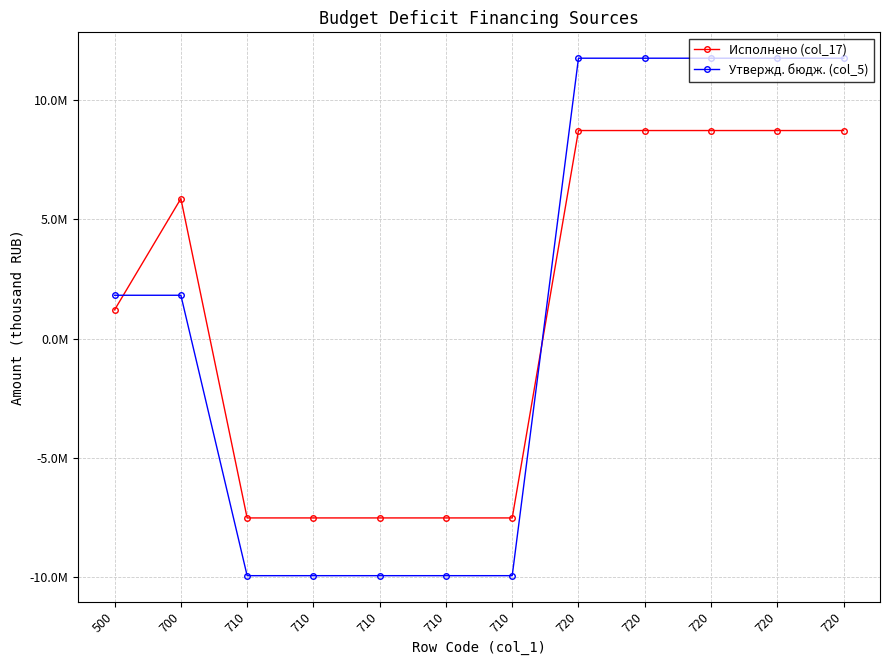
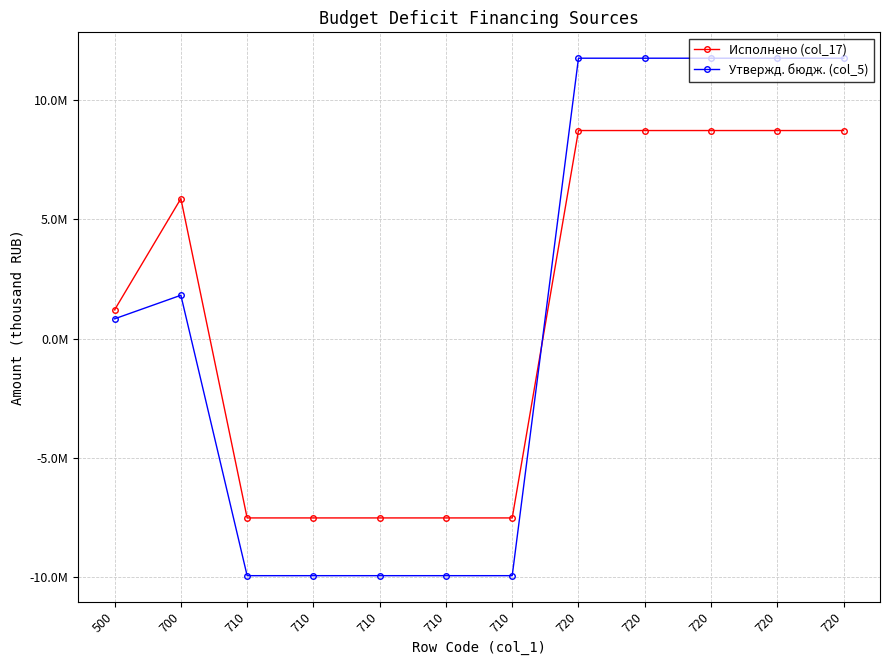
Утвержд. бюдж. (col_5), 500: 1800000 -> 800000
